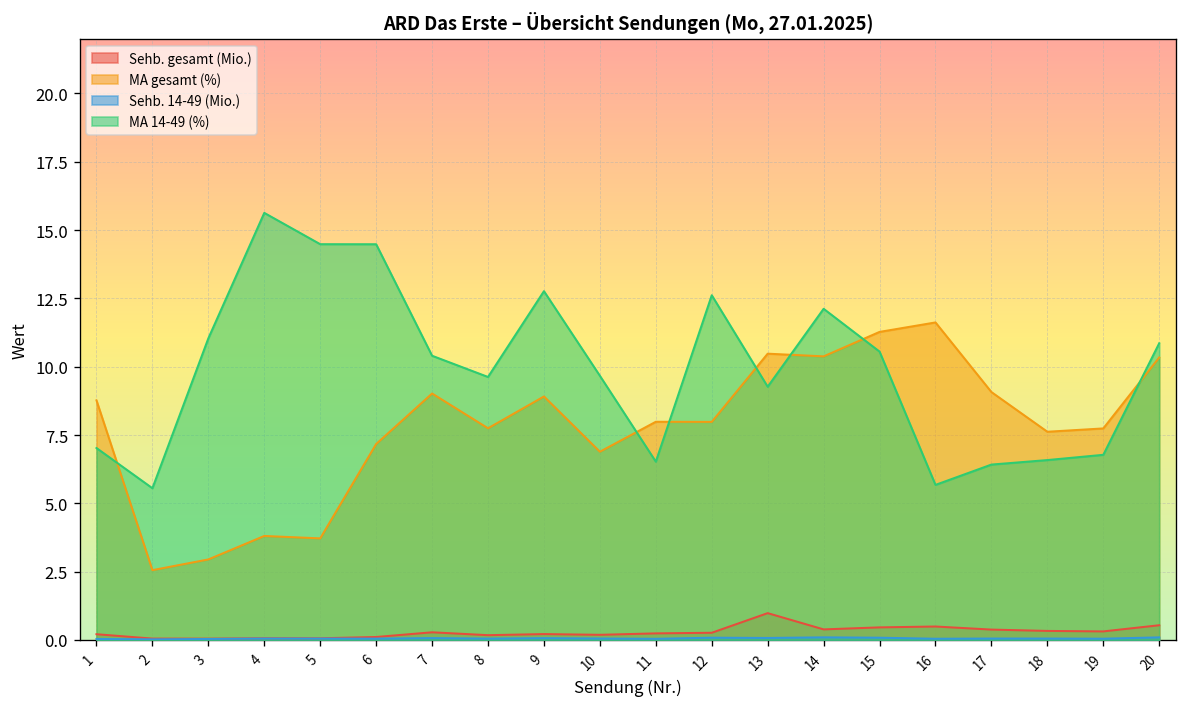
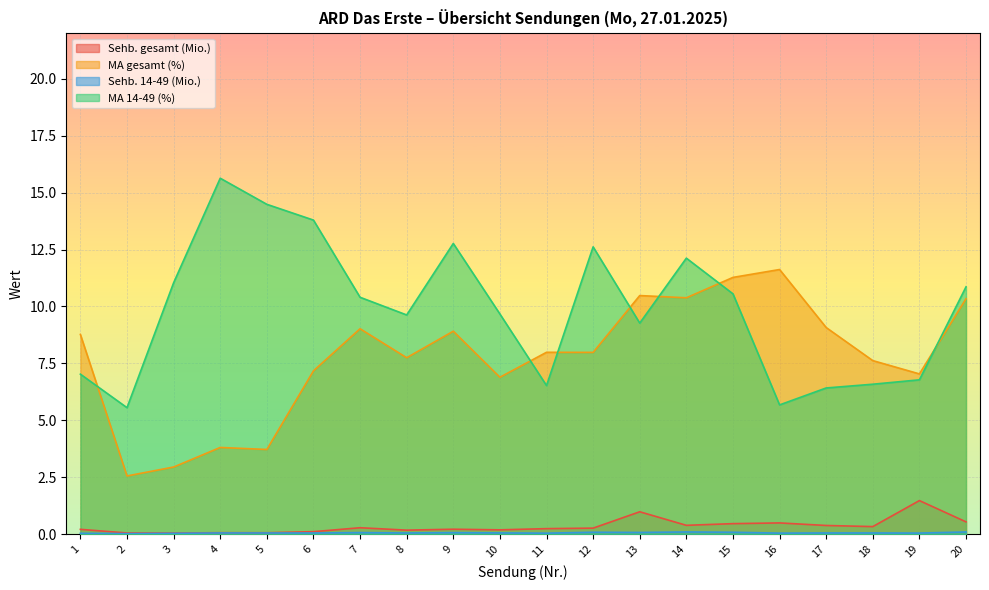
MA 14-49 (%), 6: 14.5 -> 13.8
Sehb. gesamt (Mio.), 19: 0.3 -> 1.5
MA gesamt (%), 19: 7.7 -> 7.0
